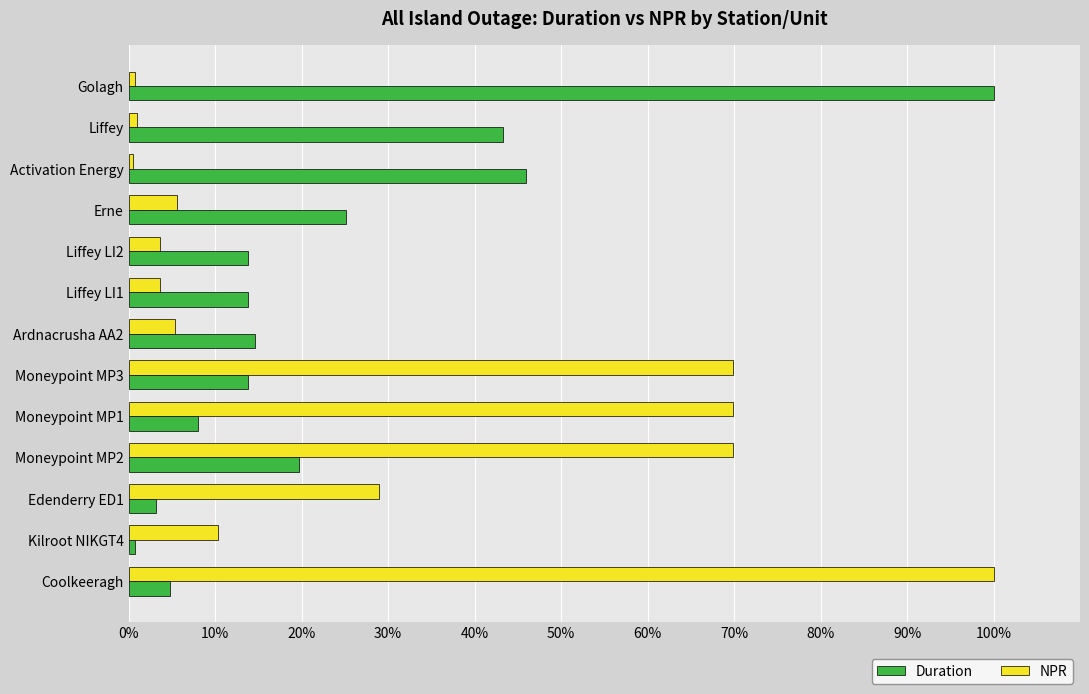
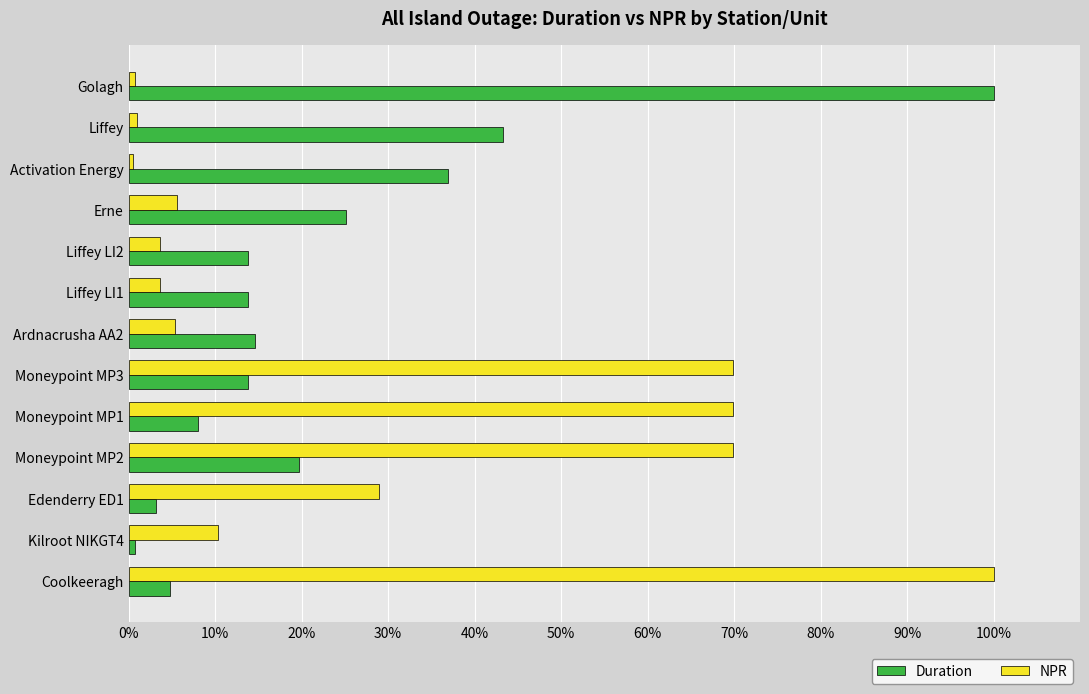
Duration, Activation Energy: 46% -> 37%
